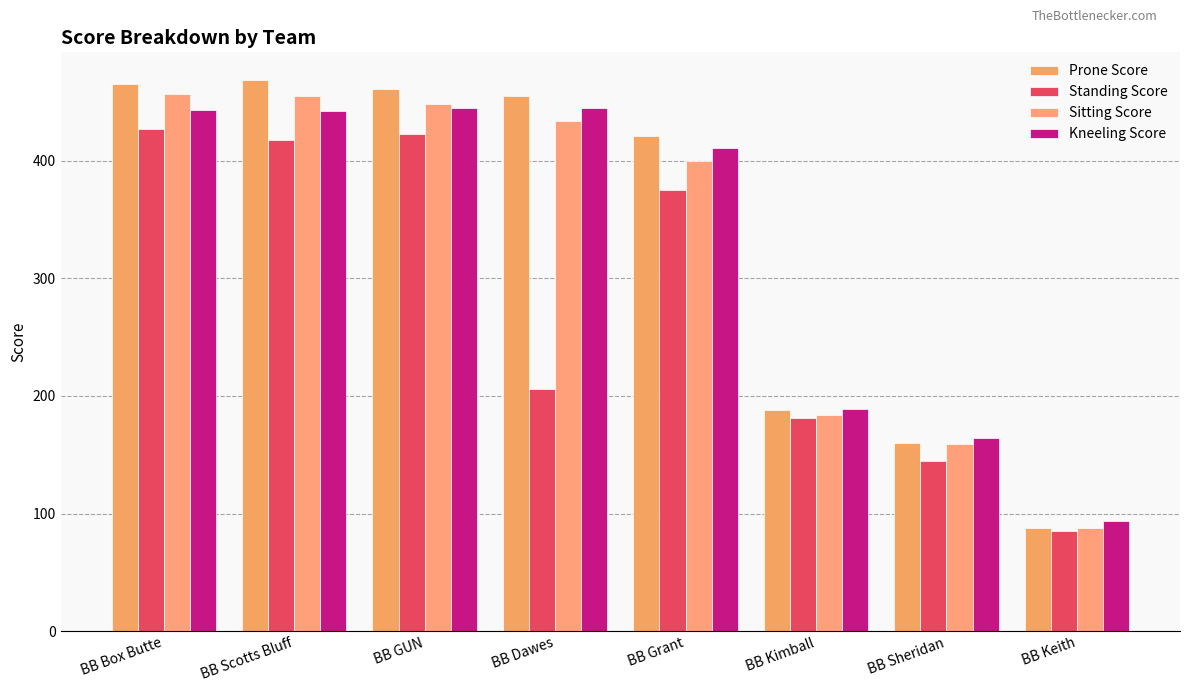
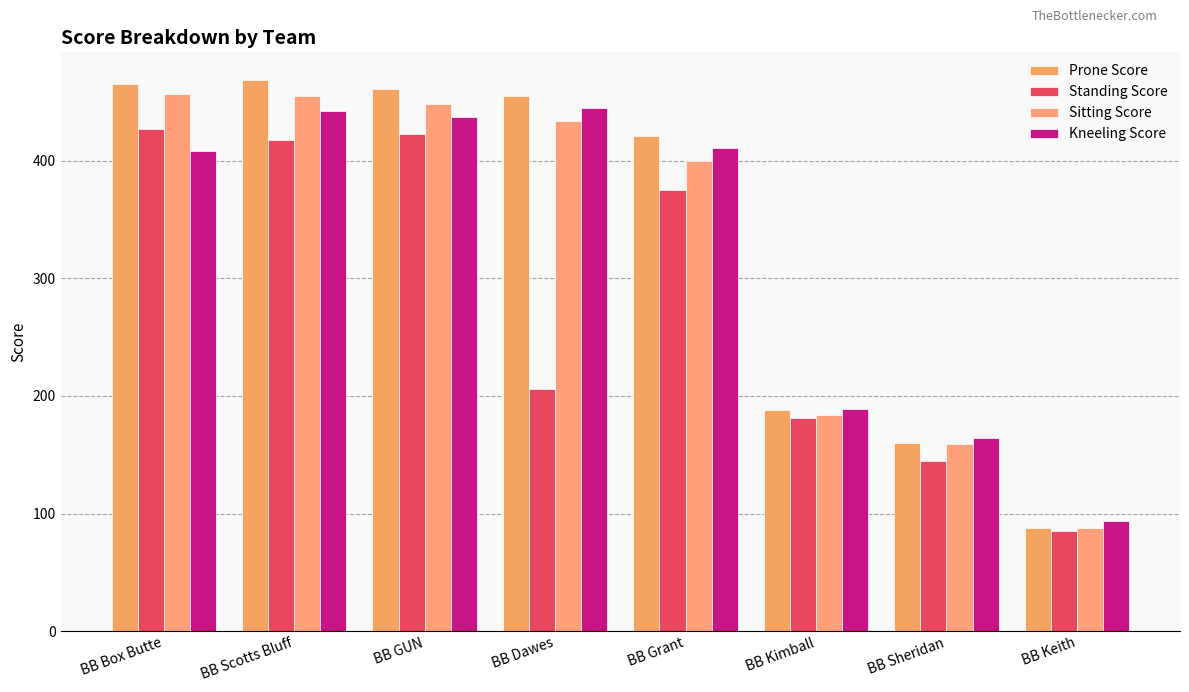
Kneeling Score, BB Box Butte: 443 -> 408
Kneeling Score, BB GUN: 445 -> 437
